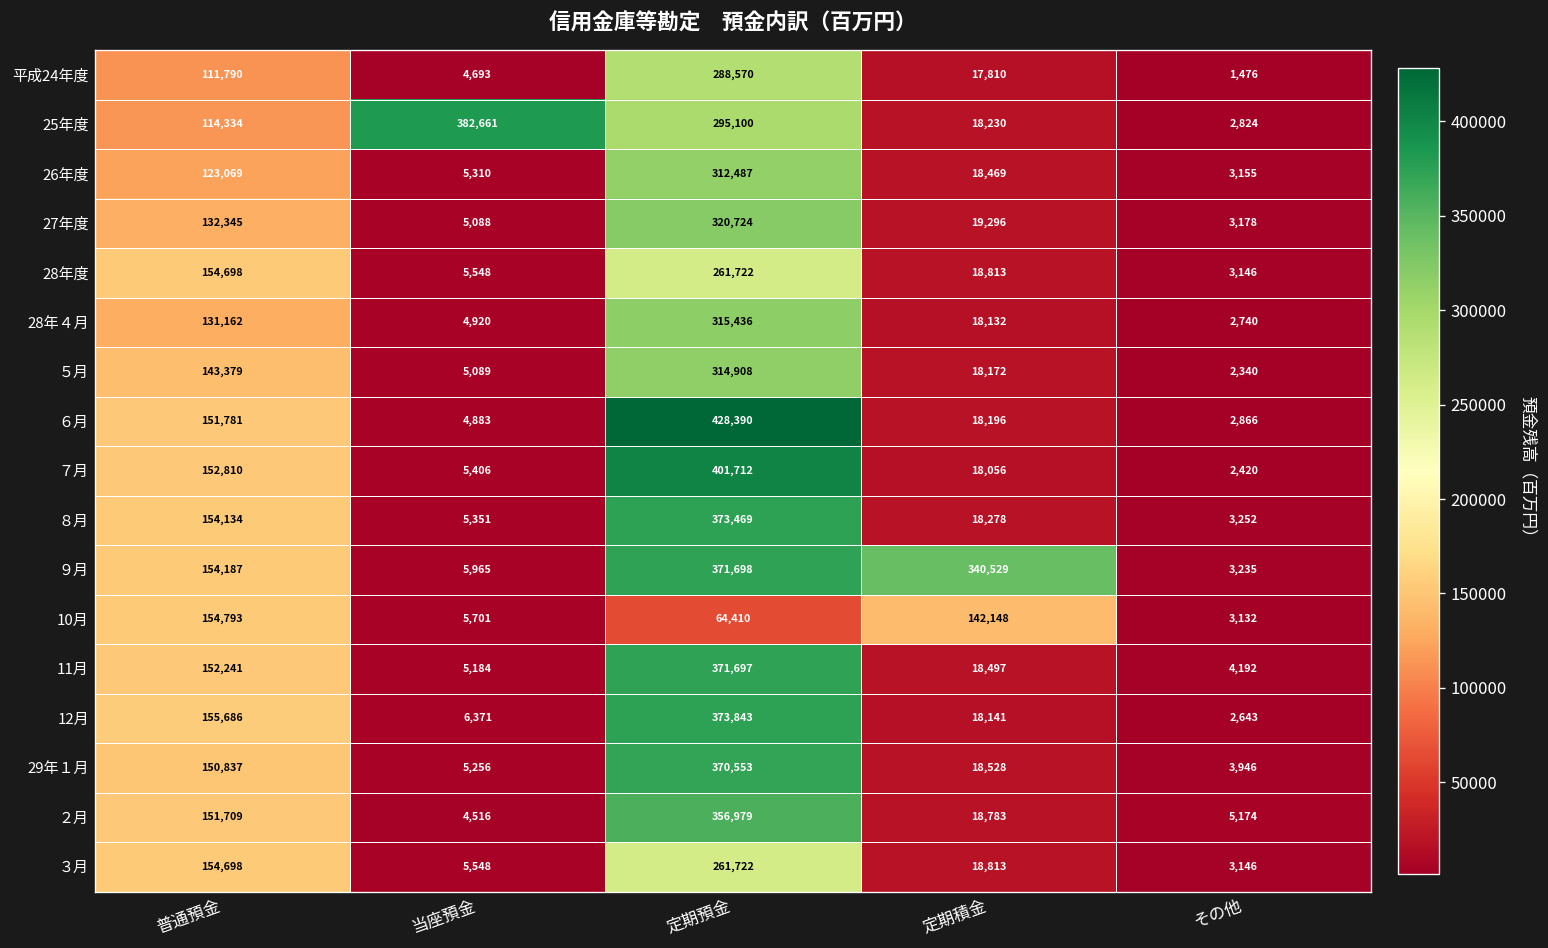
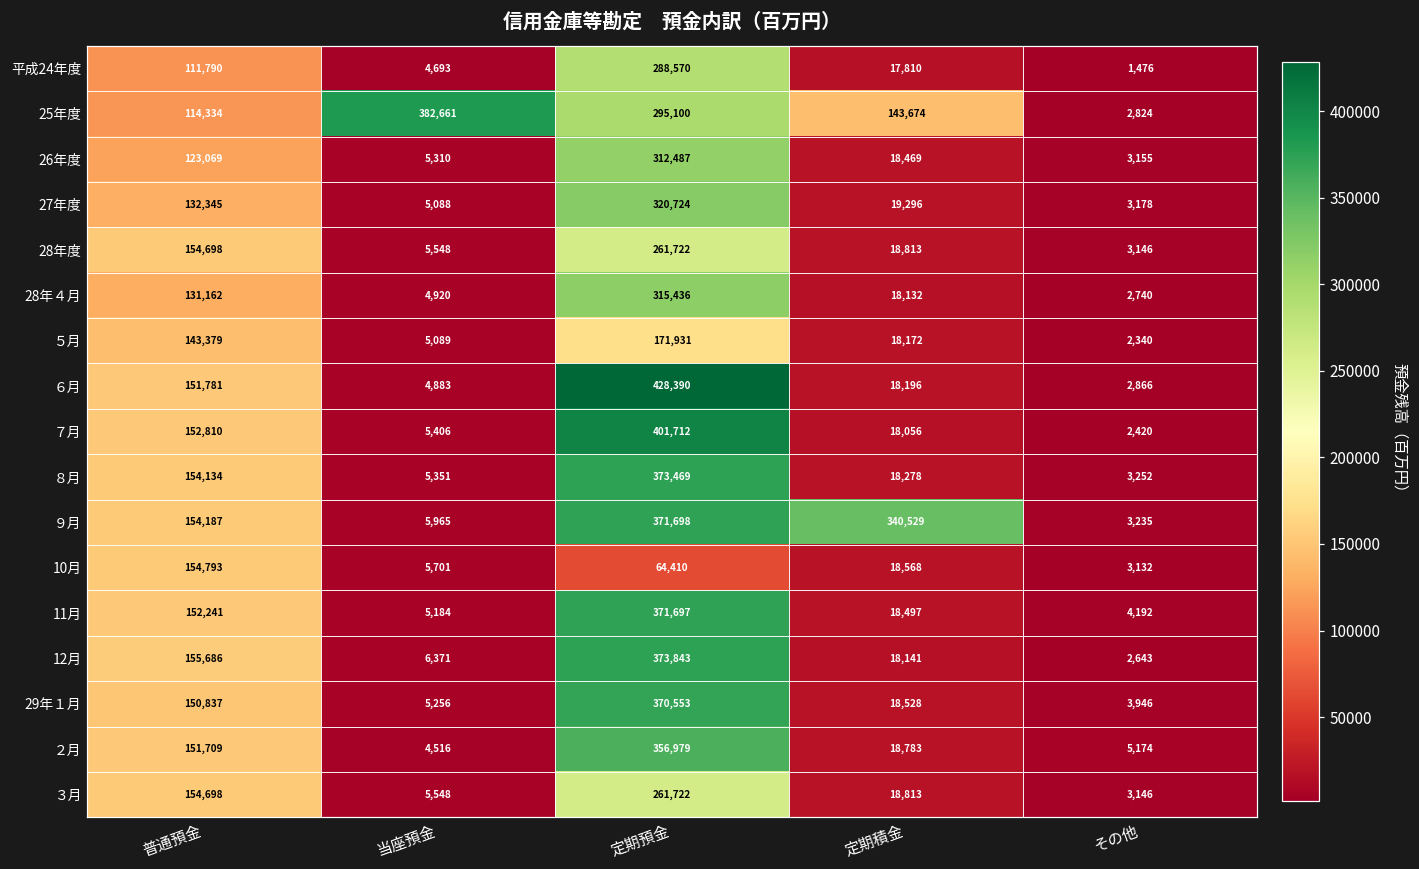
25年度, 定期積金: 18,230 -> 143,674
５月, 定期預金: 314,908 -> 171,931
10月, 定期積金: 142,148 -> 18,568
